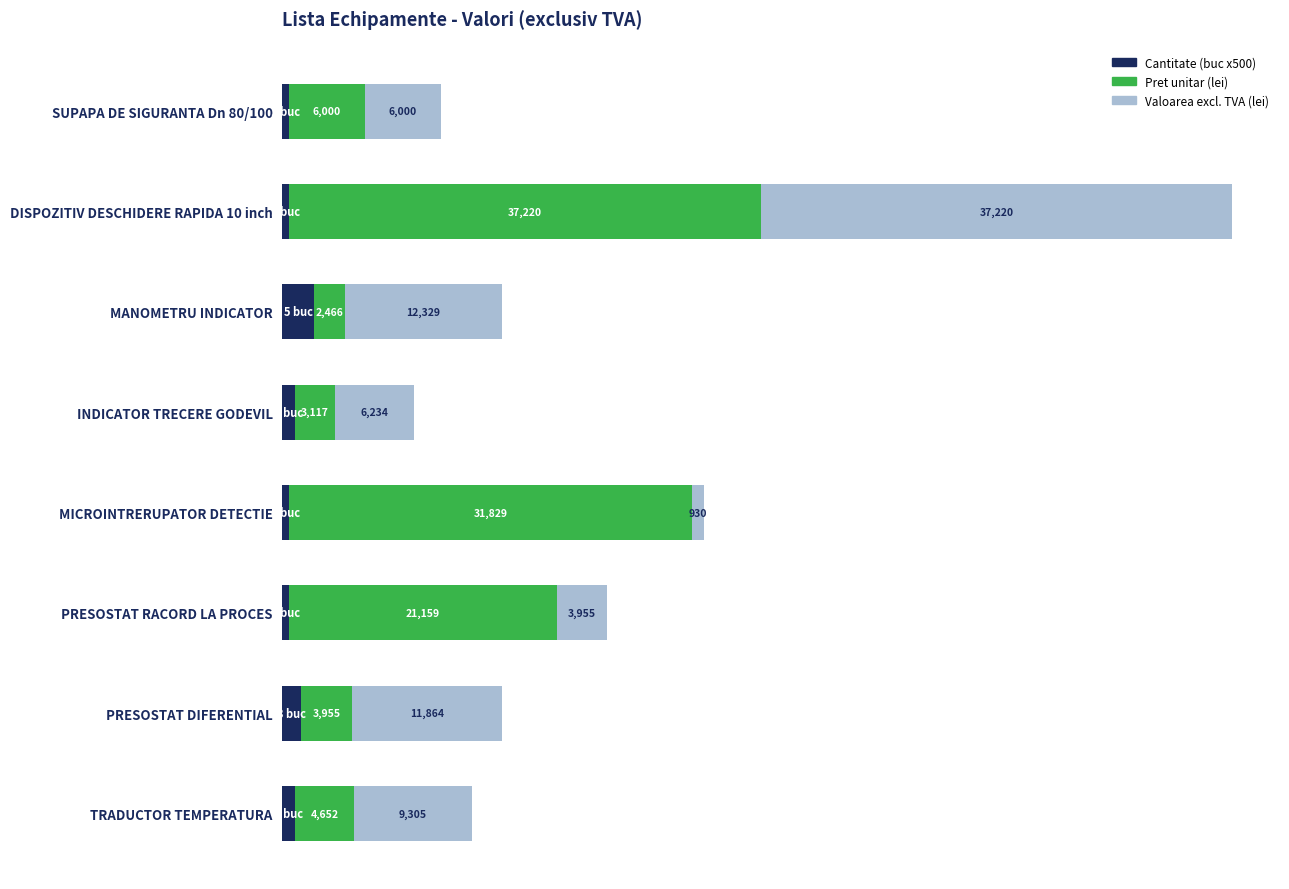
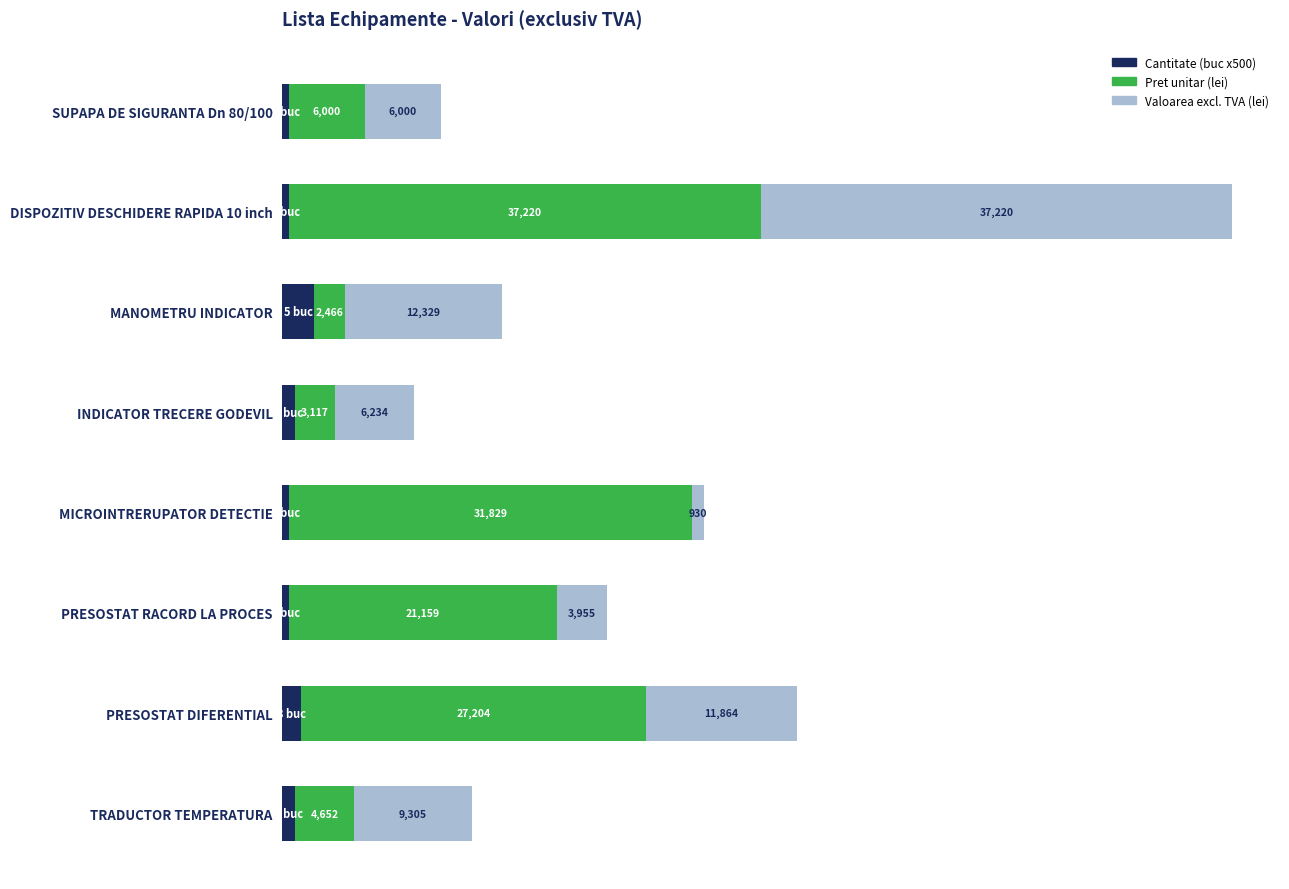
Pret unitar (lei), PRESOSTAT DIFERENTIAL: 3,955 -> 27,204
